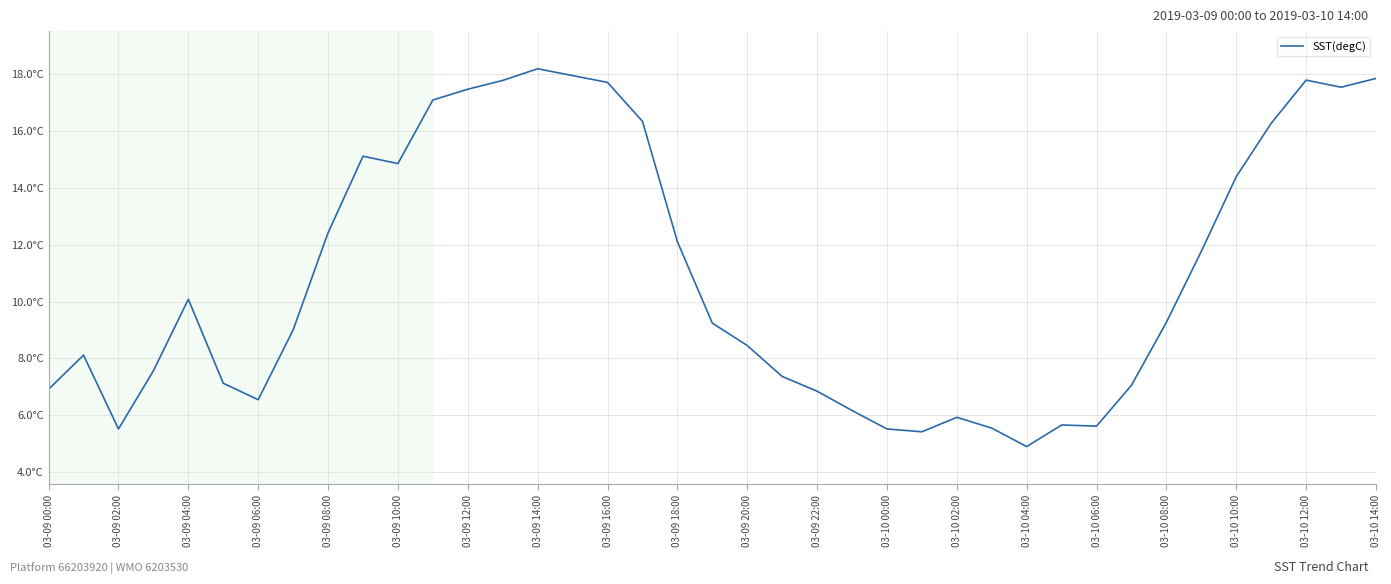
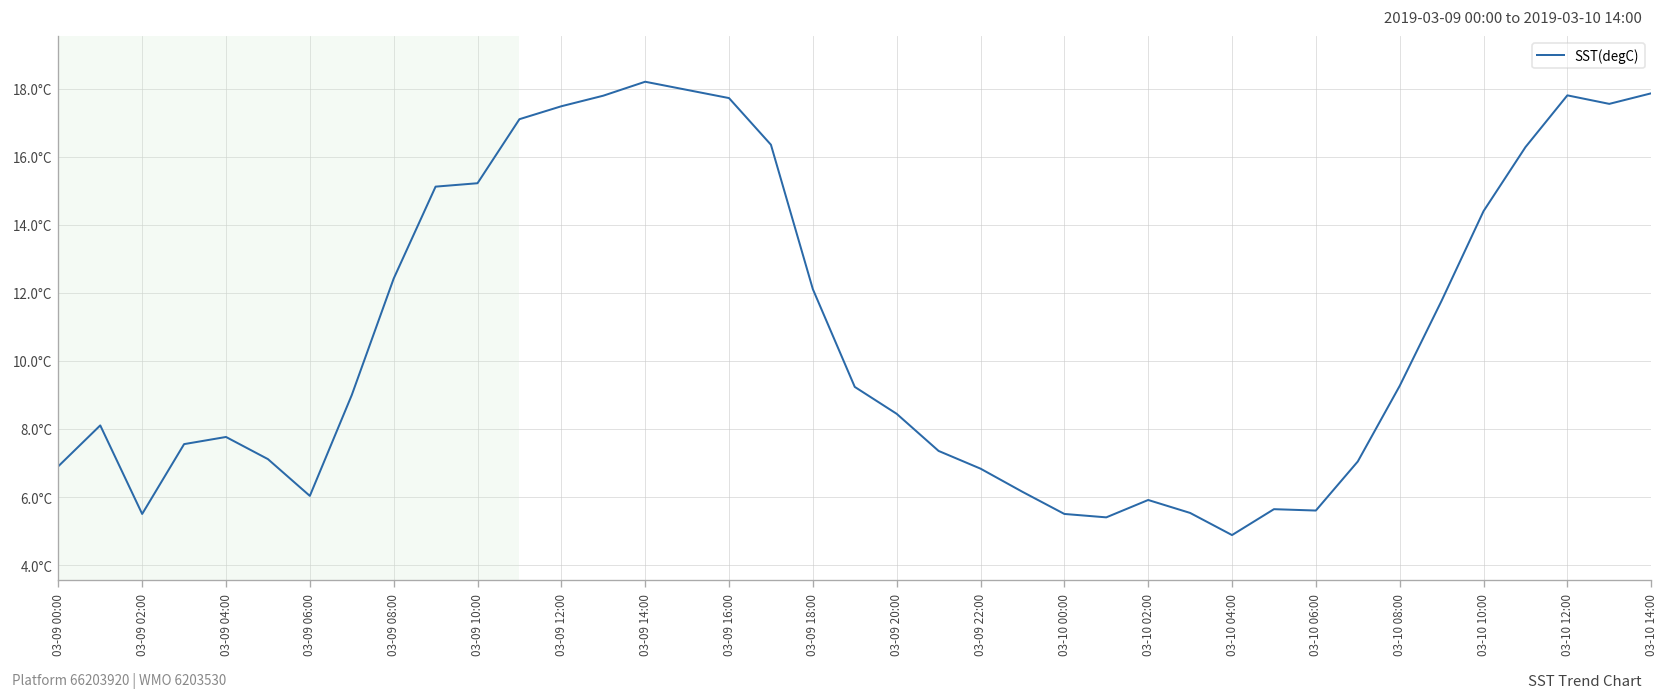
03-09 04:00: 10.1°C -> 7.8°C
03-09 06:00: 6.5°C -> 6.0°C
03-09 10:00: 14.9°C -> 15.2°C
